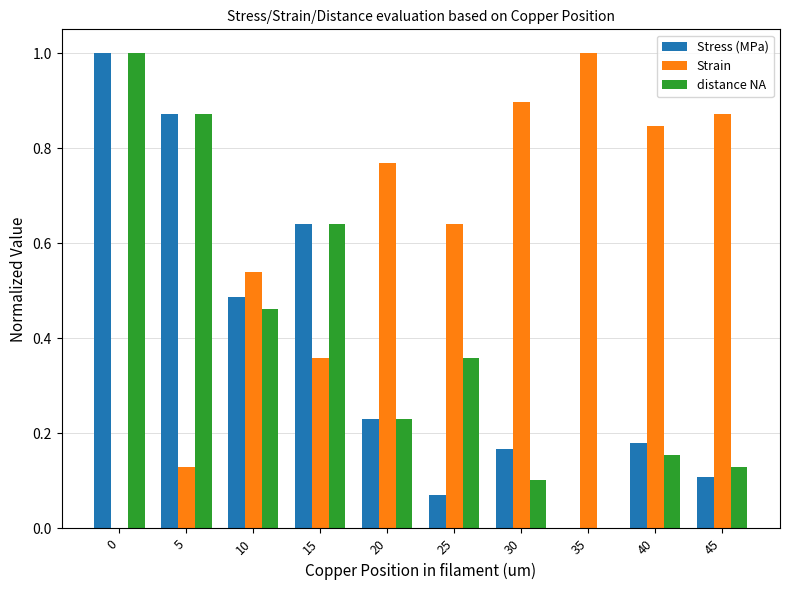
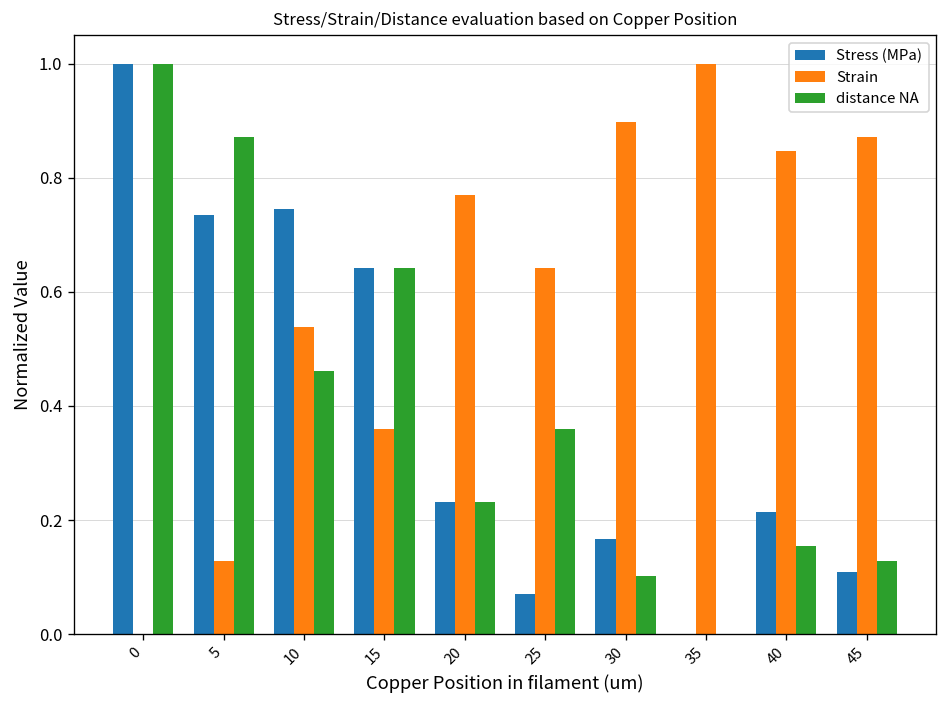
Stress (MPa), 5: 0.87 -> 0.74
Stress (MPa), 10: 0.49 -> 0.75
Stress (MPa), 40: 0.18 -> 0.21
